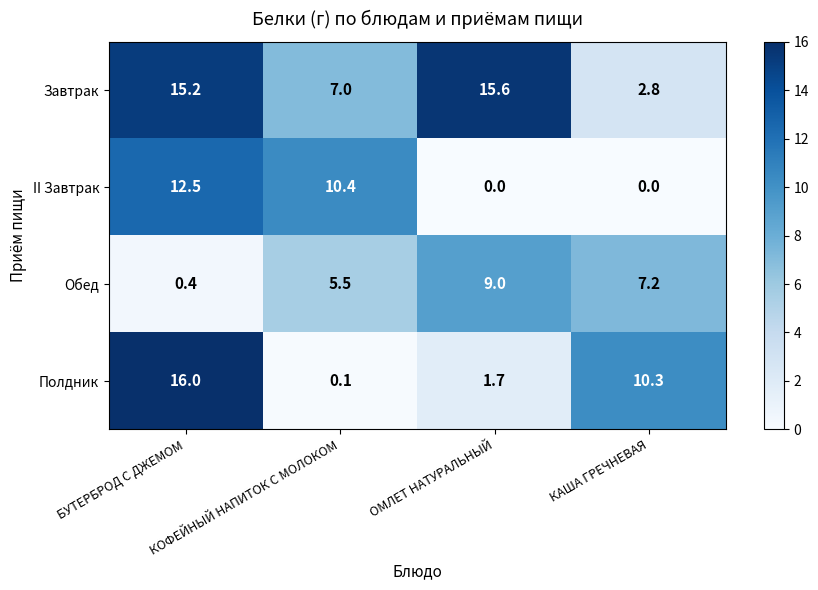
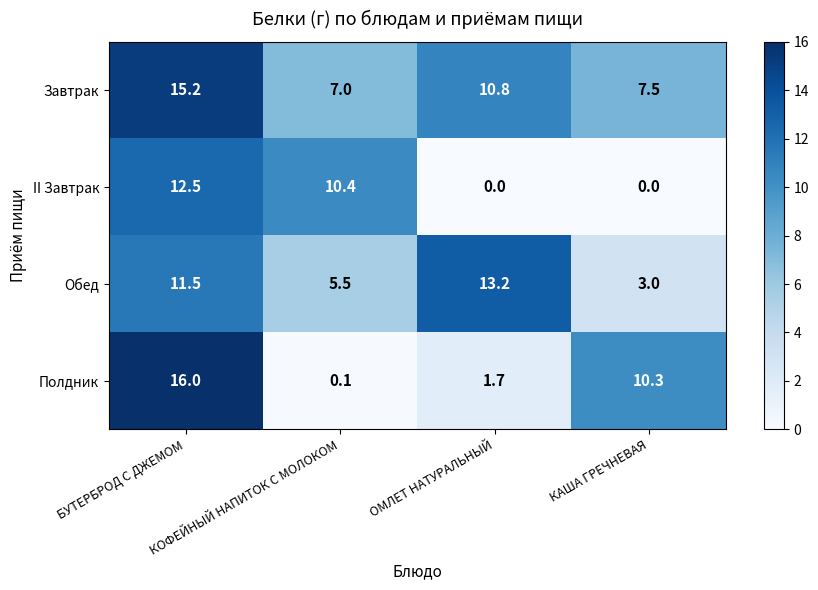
Завтрак, ОМЛЕТ НАТУРАЛЬНЫЙ: 15.6 -> 10.8
Завтрак, КАША ГРЕЧНЕВАЯ: 2.8 -> 7.5
Обед, БУТЕРБРОД С ДЖЕМОМ: 0.4 -> 11.5
Обед, ОМЛЕТ НАТУРАЛЬНЫЙ: 9.0 -> 13.2
Обед, КАША ГРЕЧНЕВАЯ: 7.2 -> 3.0
